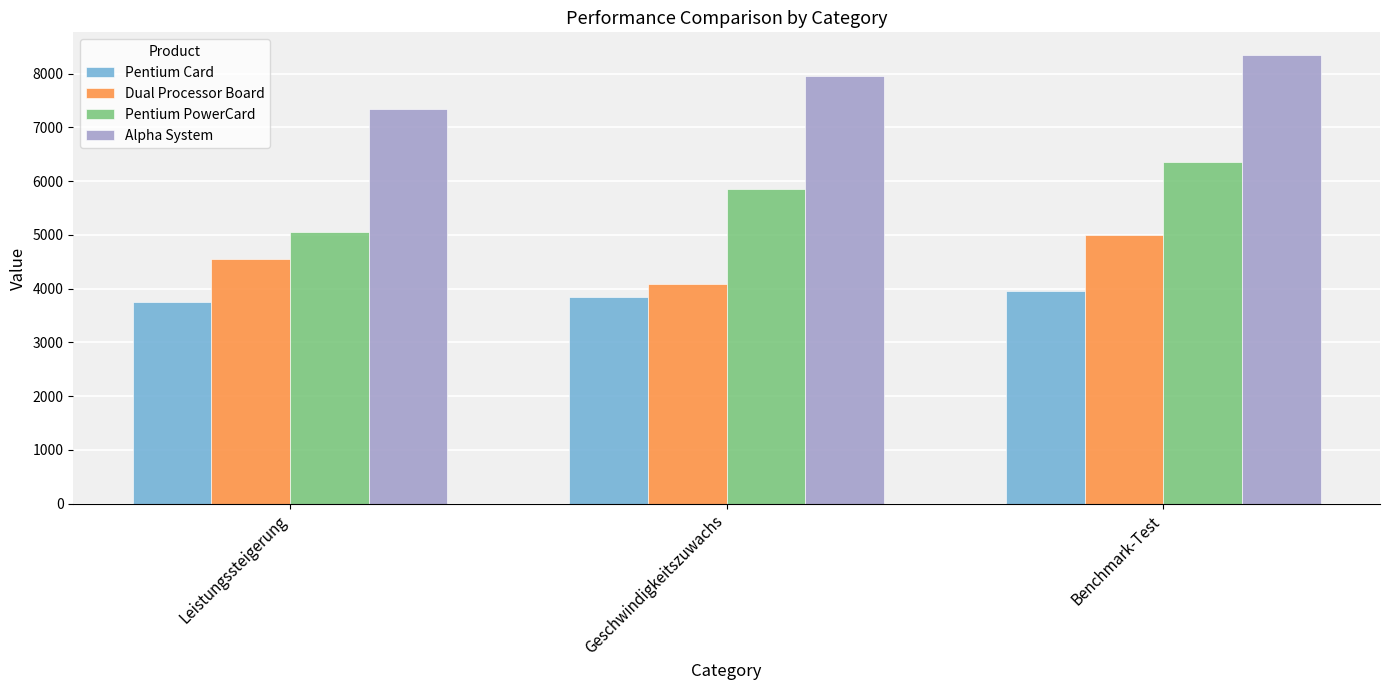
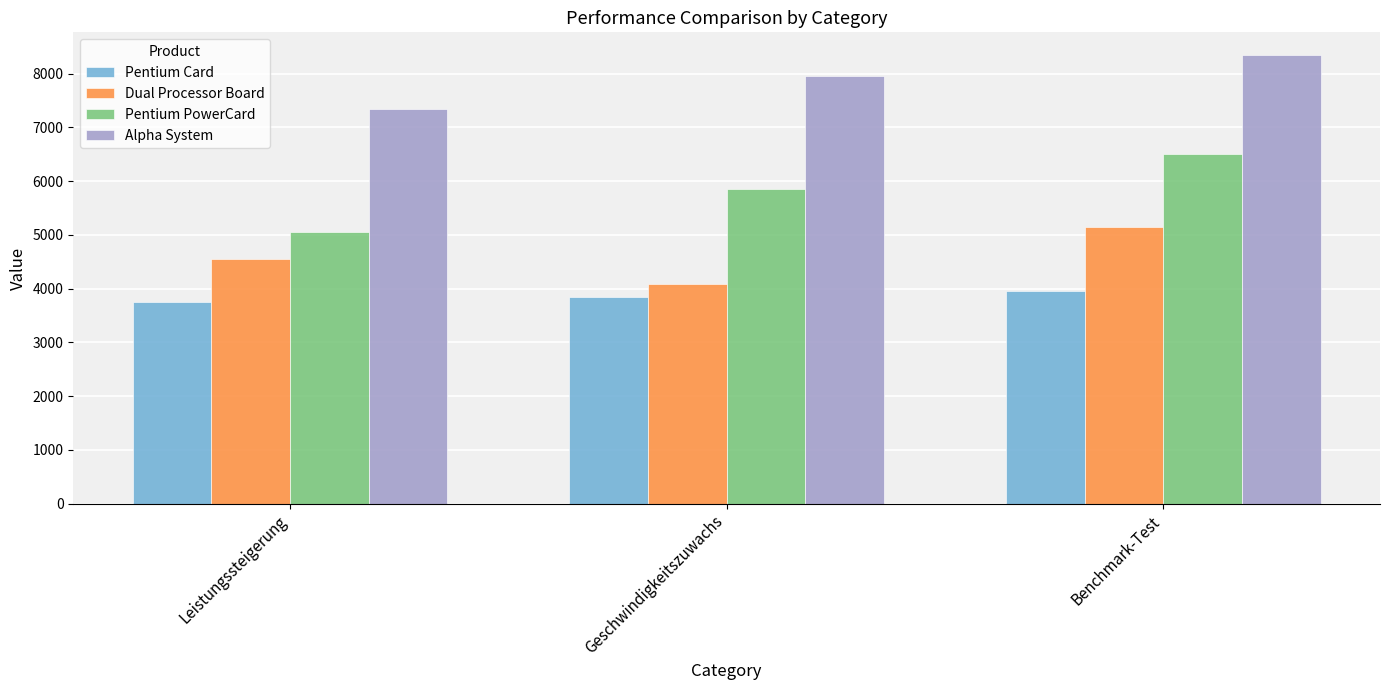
Dual Processor Board, Benchmark-Test: 5000 -> 5200
Pentium PowerCard, Benchmark-Test: 6400 -> 6500
